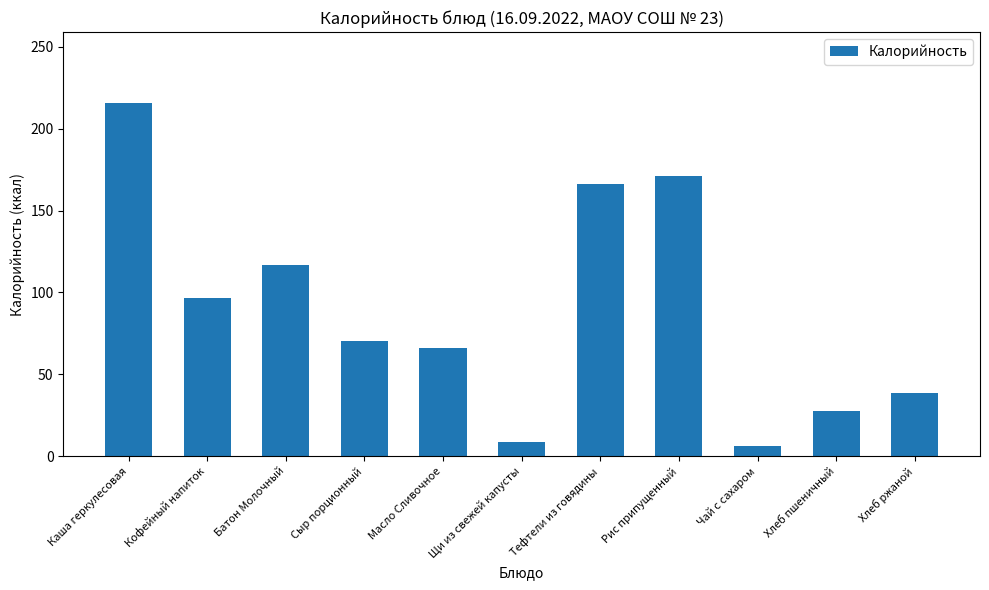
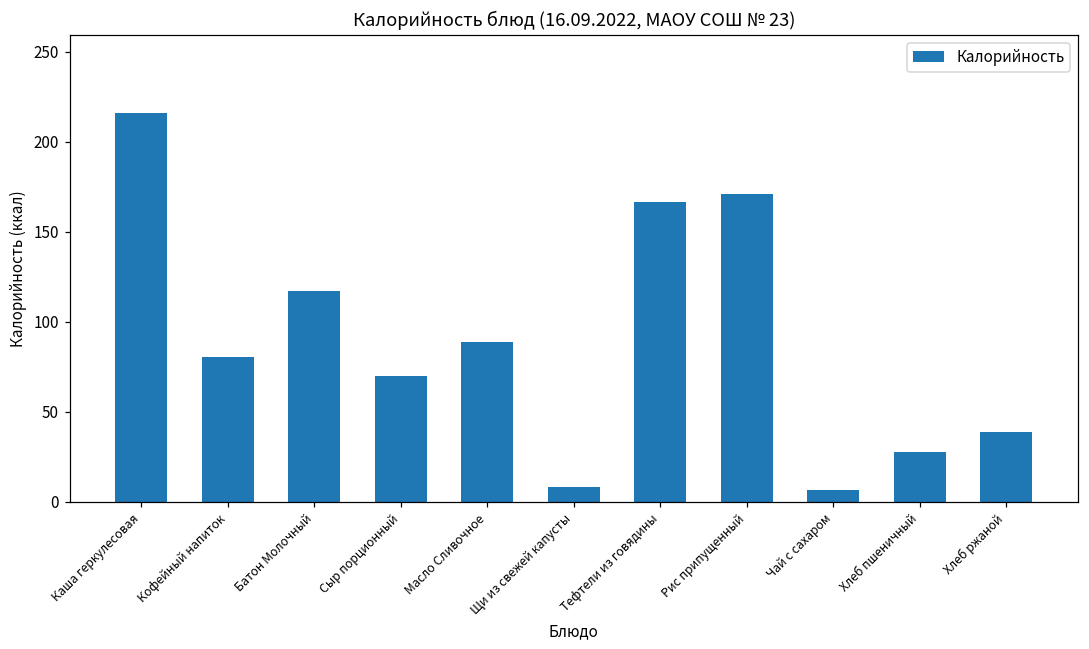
Кофейный напиток: 96 -> 80
Масло Сливочное: 66 -> 89
